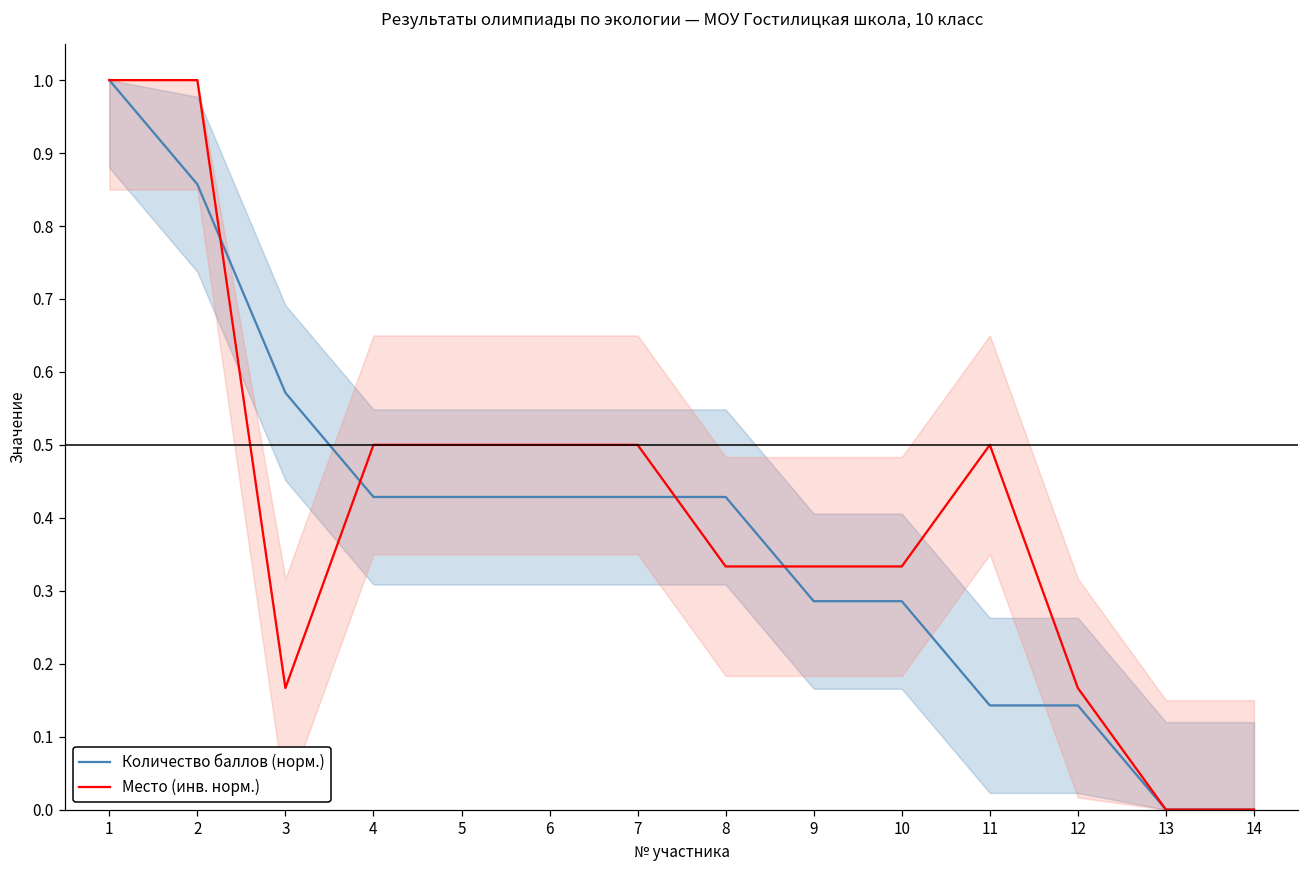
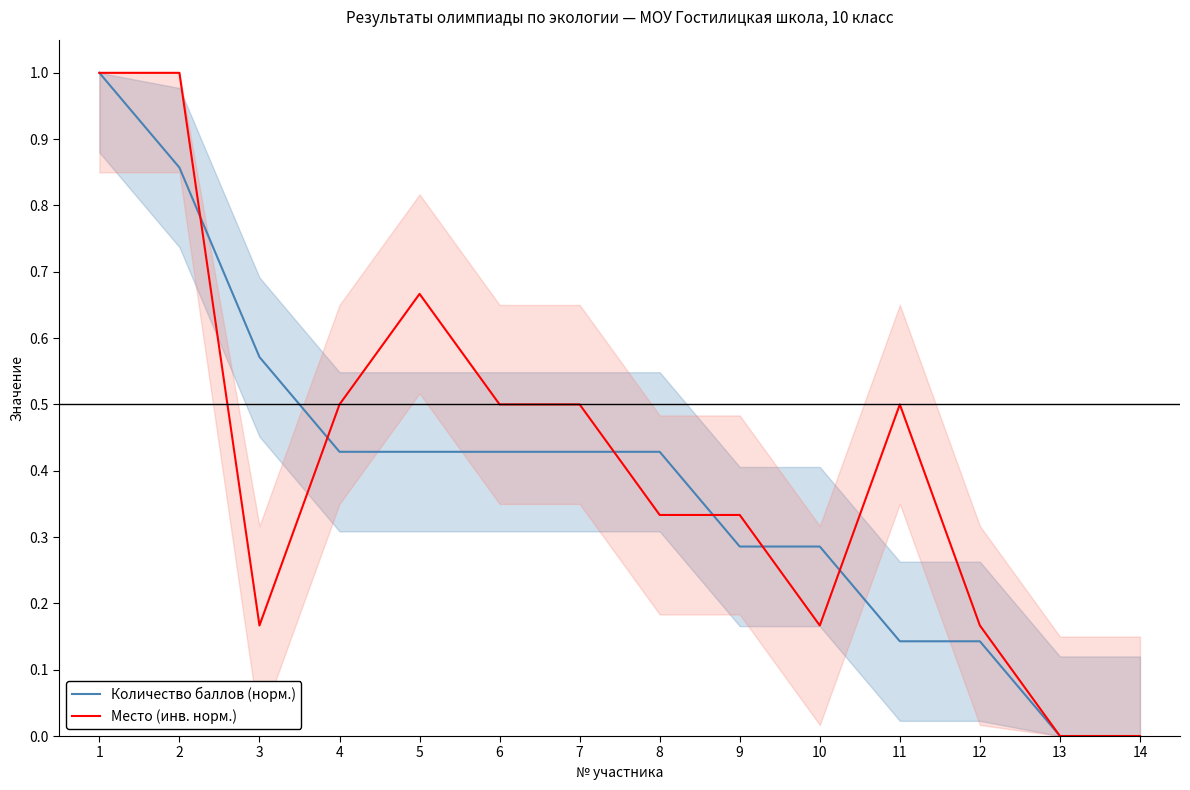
Место (инв. норм.), 5: 0.50 -> 0.67
Место (инв. норм.), 10: 0.33 -> 0.17
